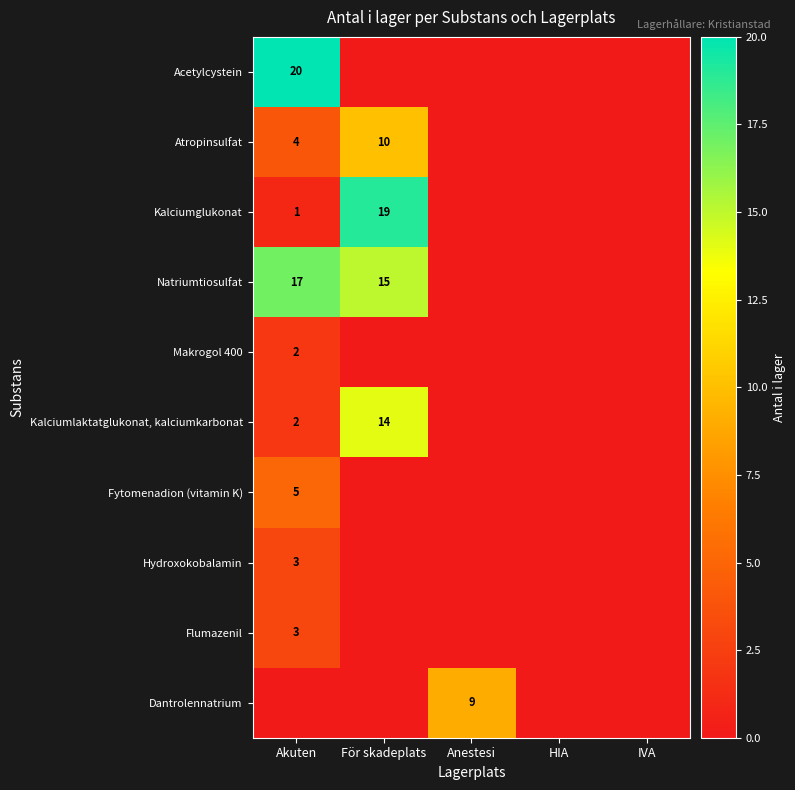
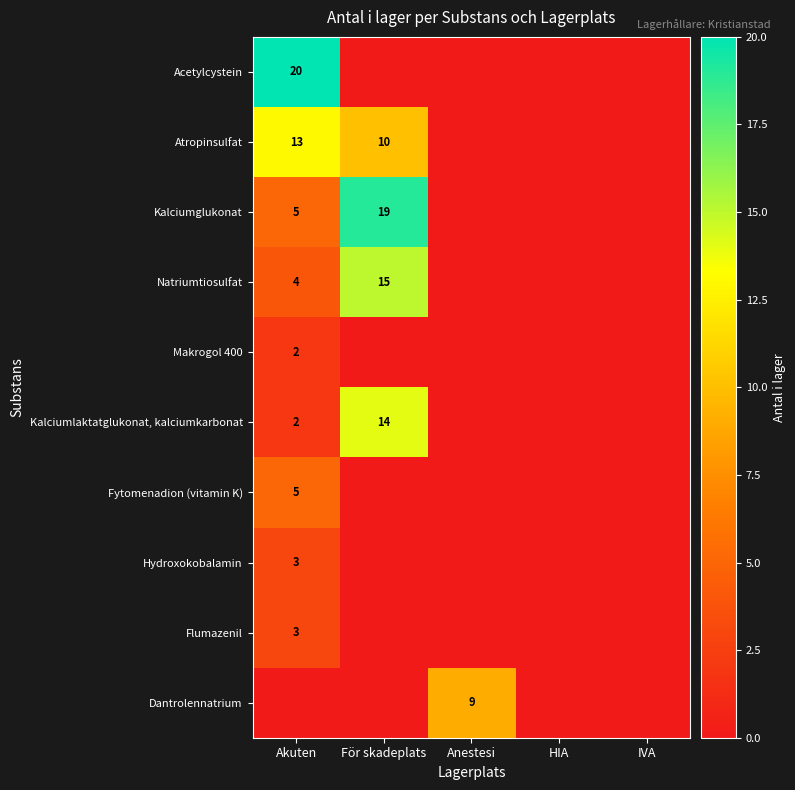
Atropinsulfat, Akuten: 4 -> 13
Kalciumglukonat, Akuten: 1 -> 5
Natriumtiosulfat, Akuten: 17 -> 4
